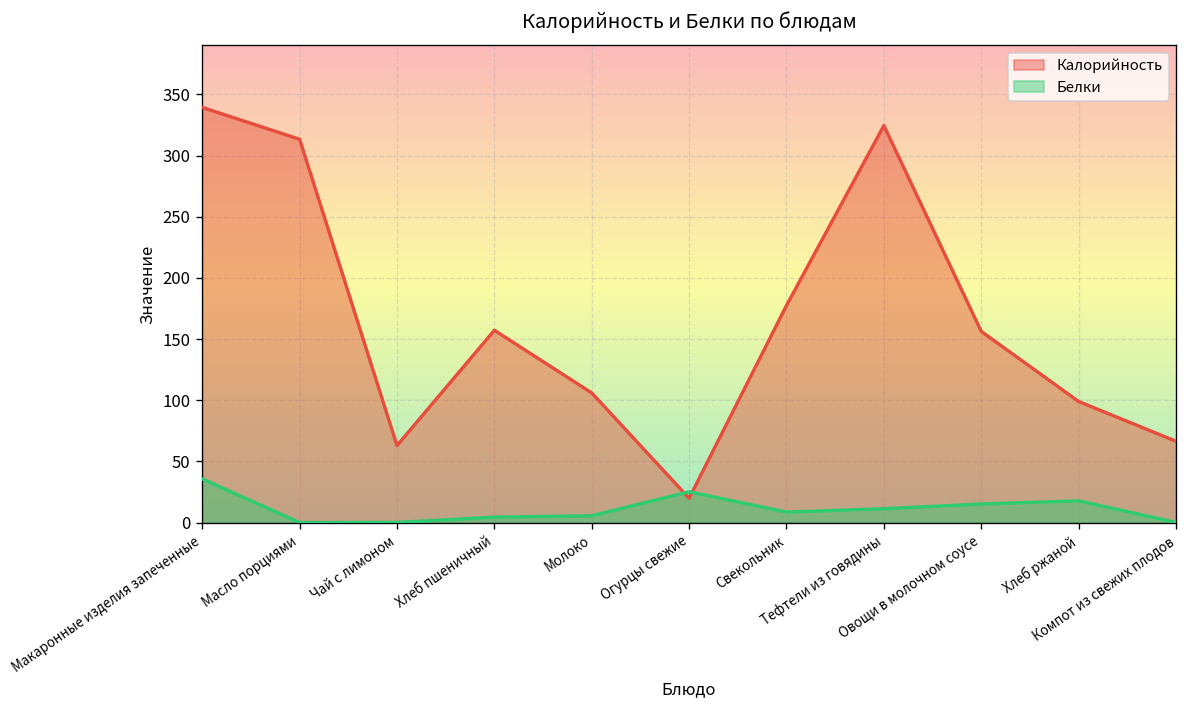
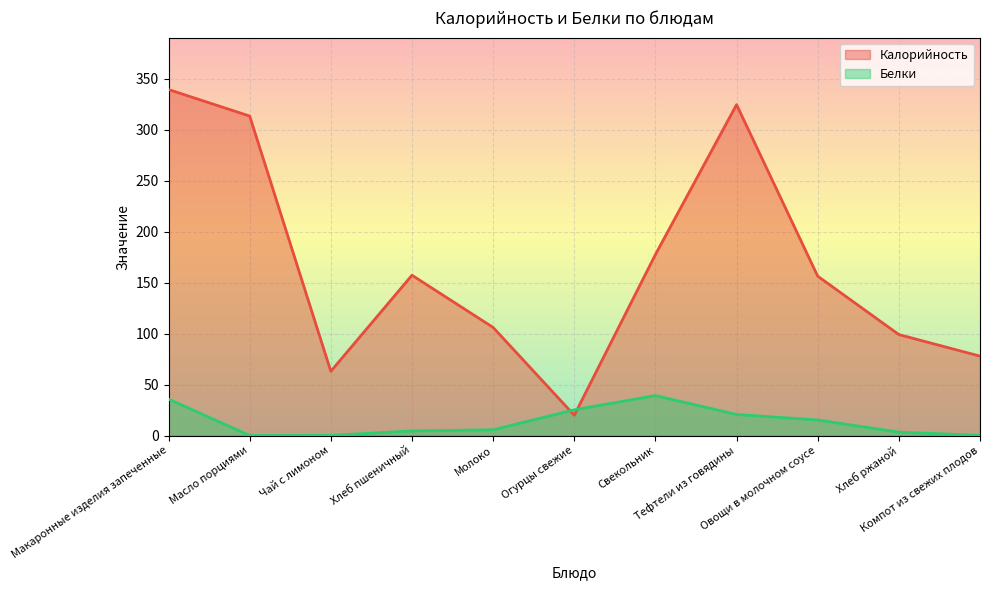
Белки, Свекольник: 9 -> 39
Белки, Тефтели из говядины: 11 -> 21
Белки, Хлеб ржаной: 18 -> 3
Калорийность, Компот из свежих плодов: 66 -> 78
